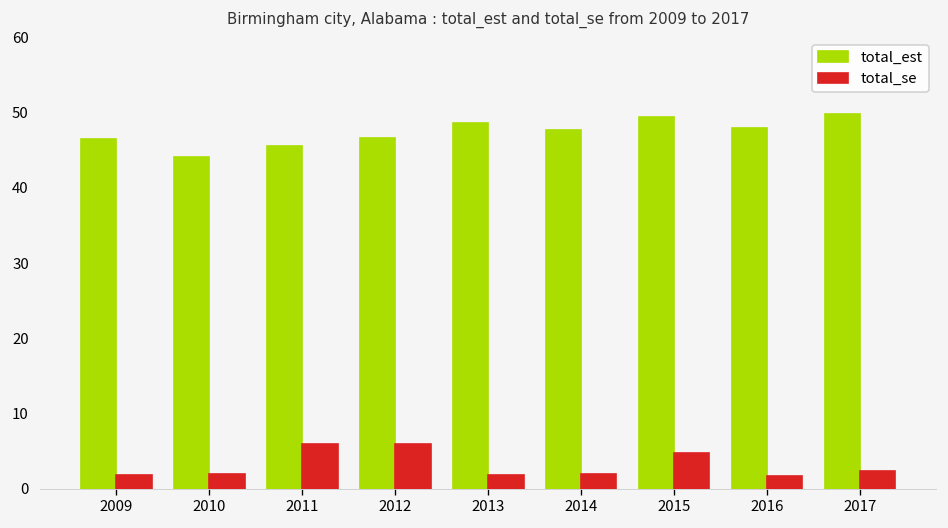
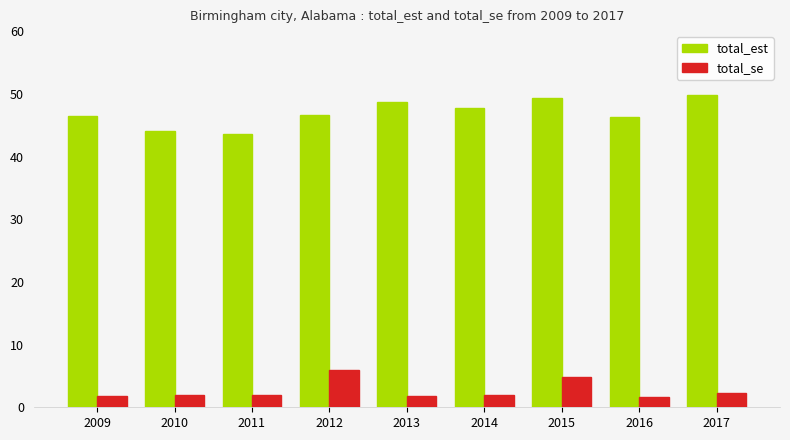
total_est, 2011: 46 -> 44
total_se, 2011: 6 -> 2
total_est, 2016: 48 -> 46
